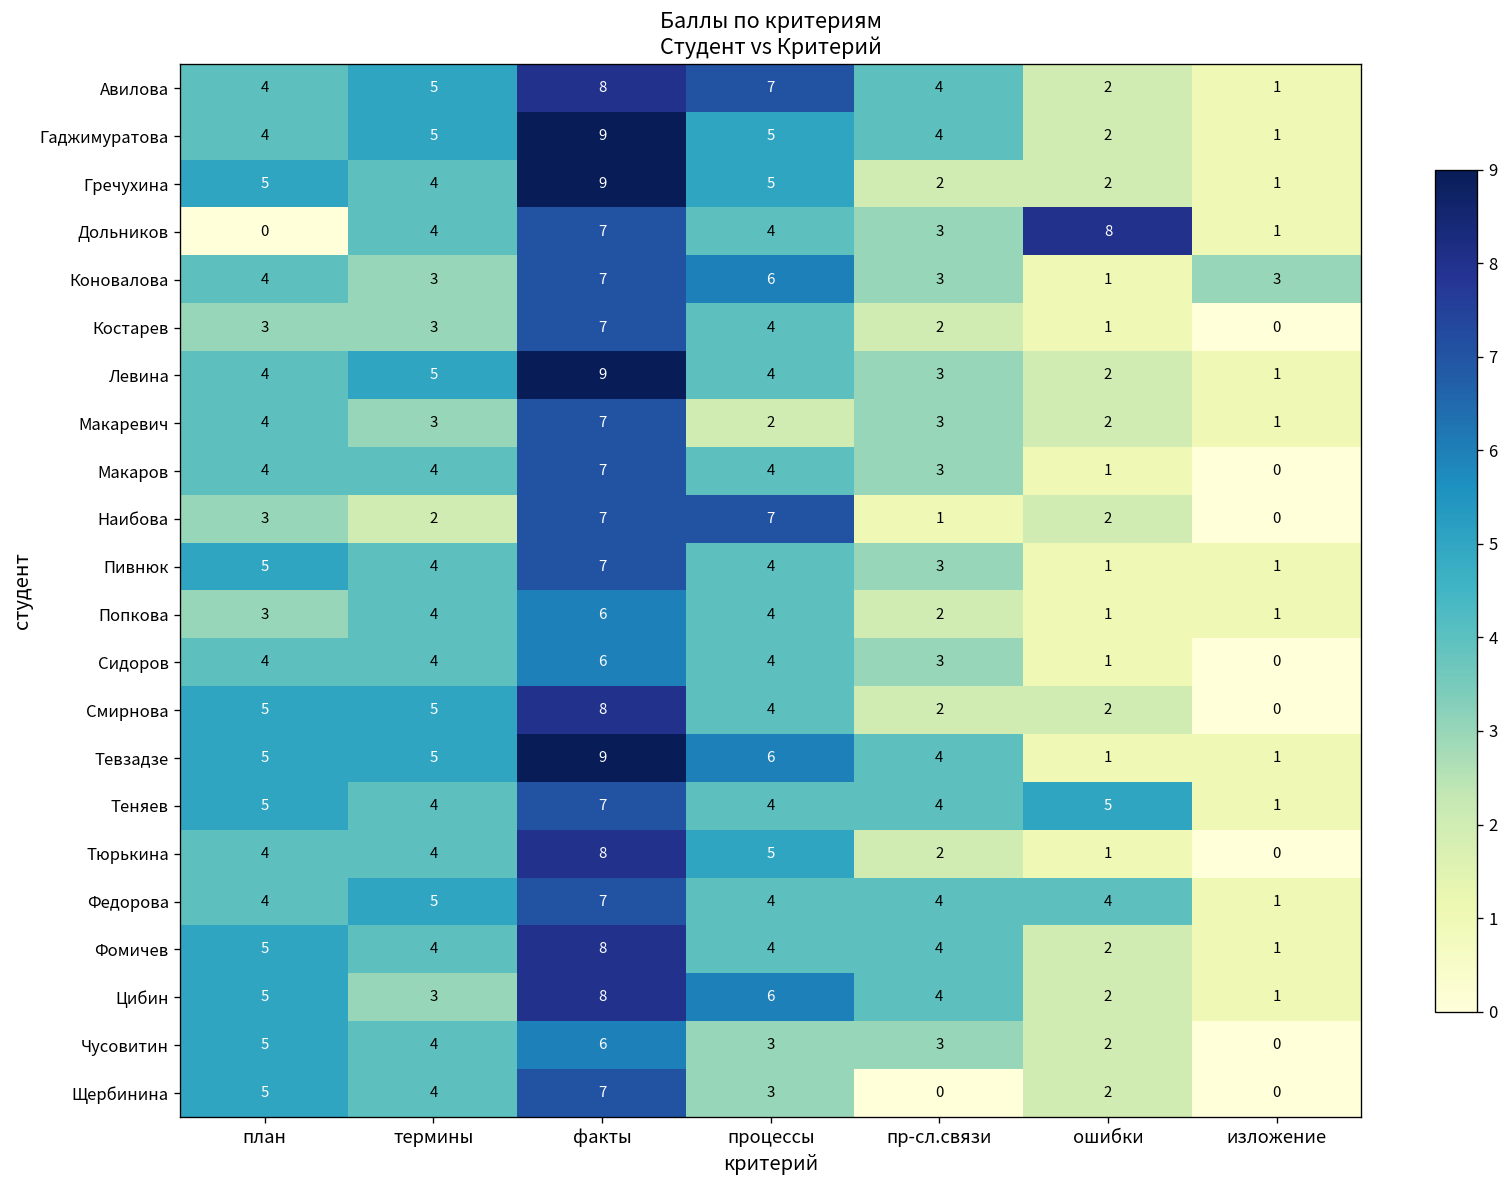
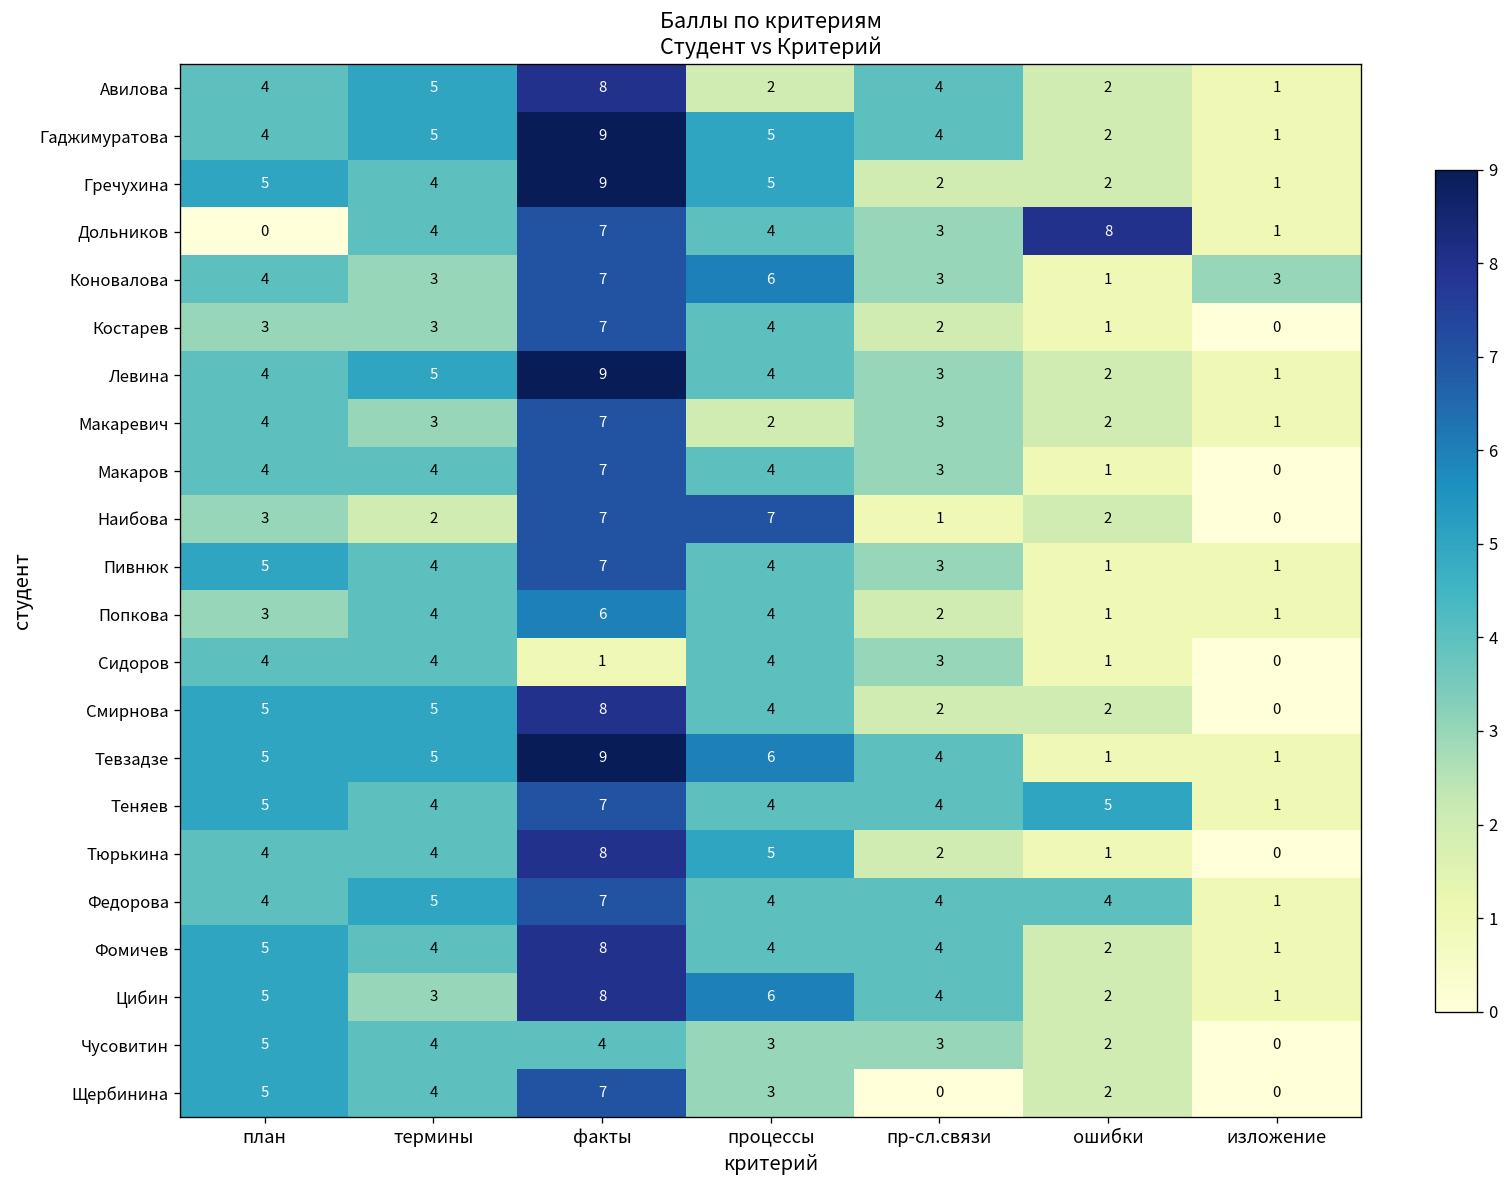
Авилова, процессы: 7 -> 2
Сидоров, факты: 6 -> 1
Чусовитин, факты: 6 -> 4
